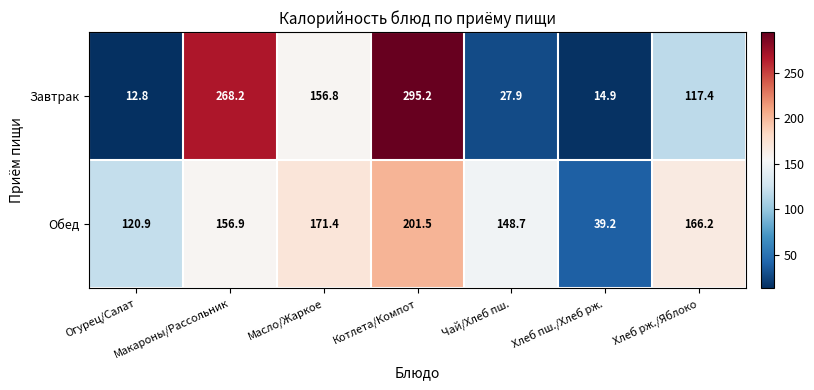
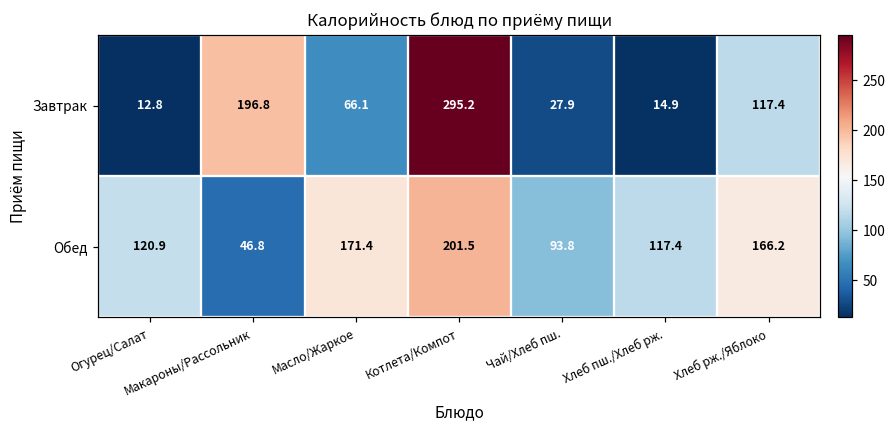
Завтрак, Макароны/Рассольник: 268.2 -> 196.8
Завтрак, Масло/Жаркое: 156.8 -> 66.1
Обед, Макароны/Рассольник: 156.9 -> 46.8
Обед, Чай/Хлеб пш.: 148.7 -> 93.8
Обед, Хлеб пш./Хлеб рж.: 39.2 -> 117.4
